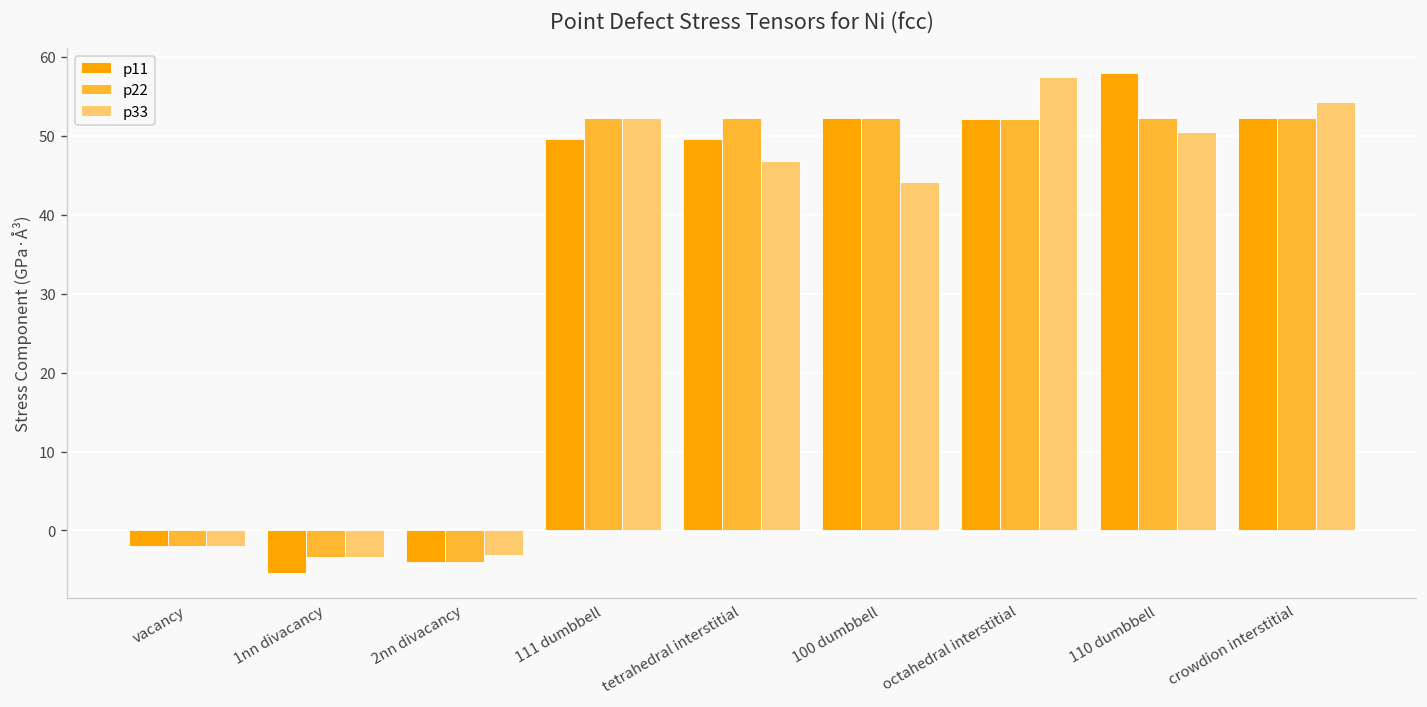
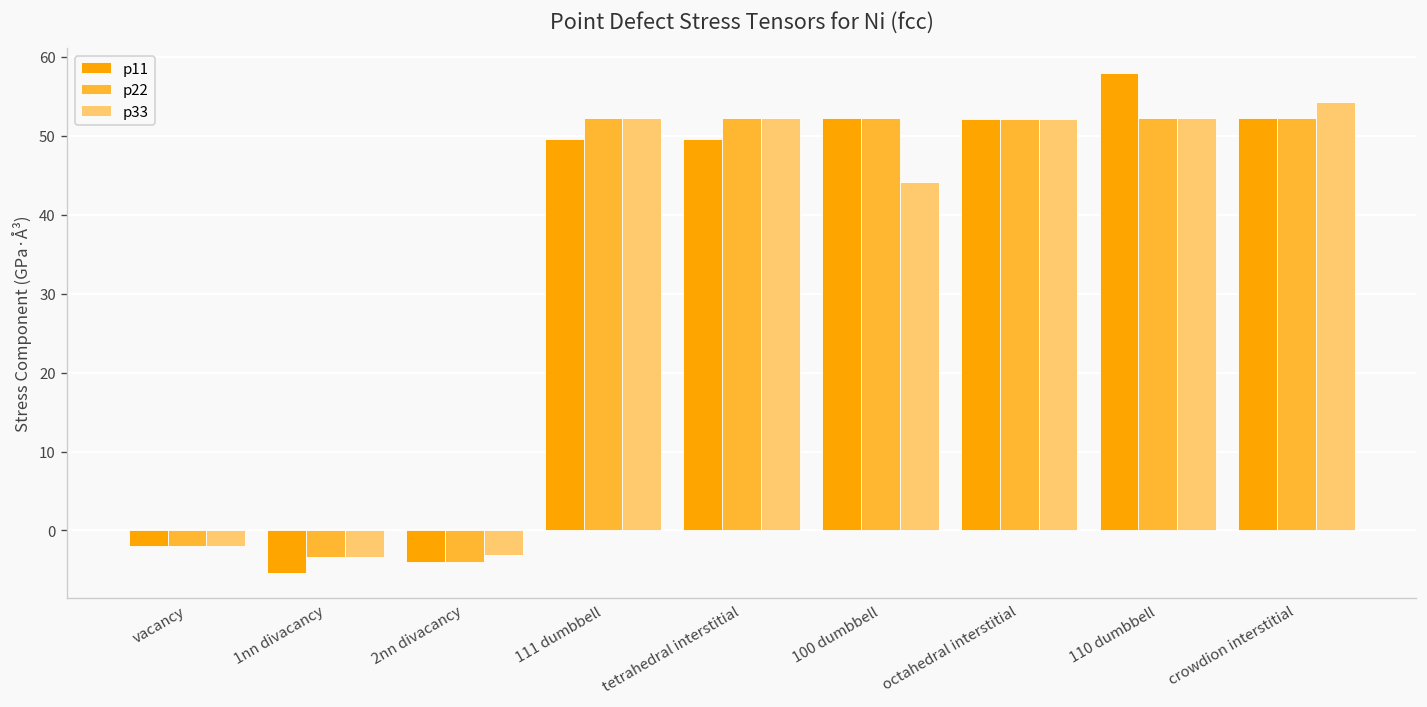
p33, tetrahedral interstitial: 47 -> 52
p33, octahedral interstitial: 57 -> 52
p33, 110 dumbbell: 51 -> 52
